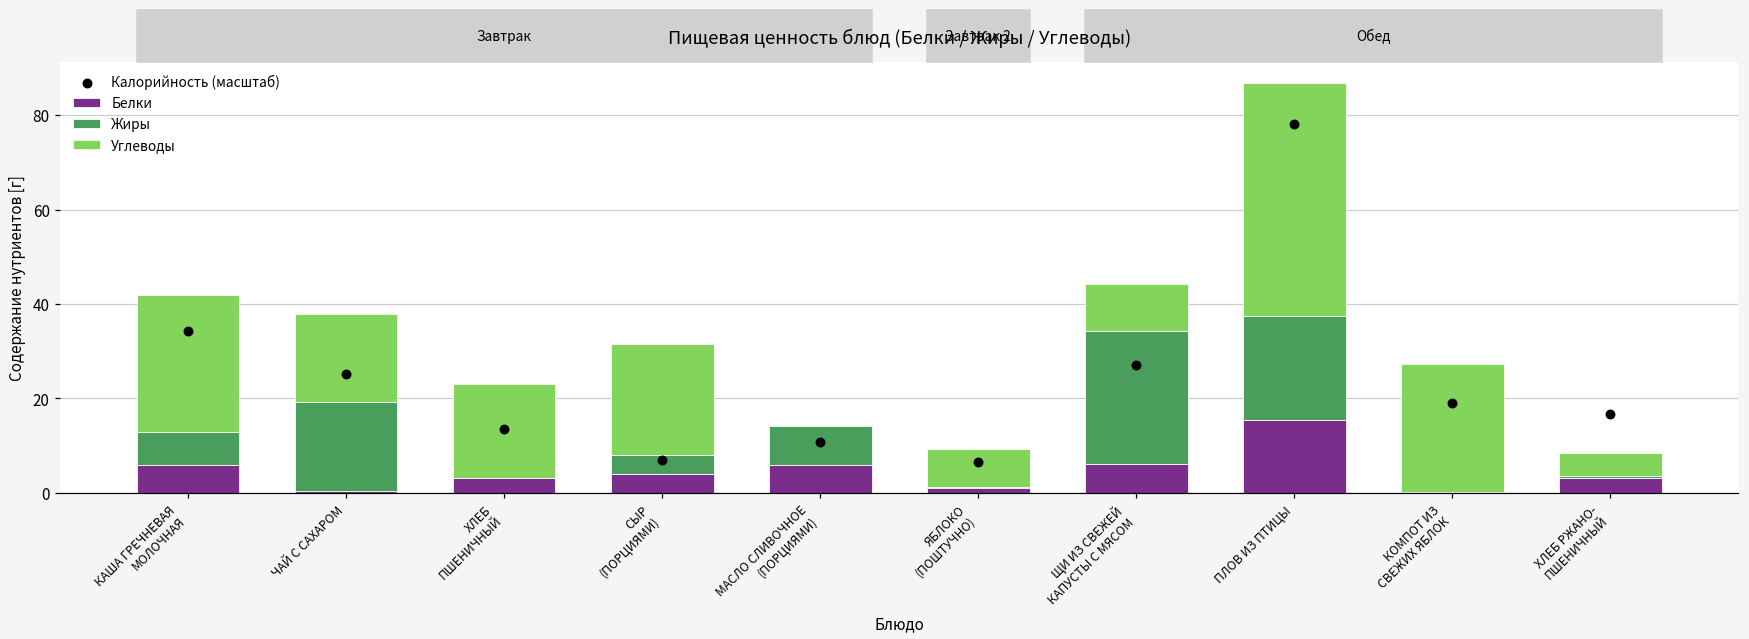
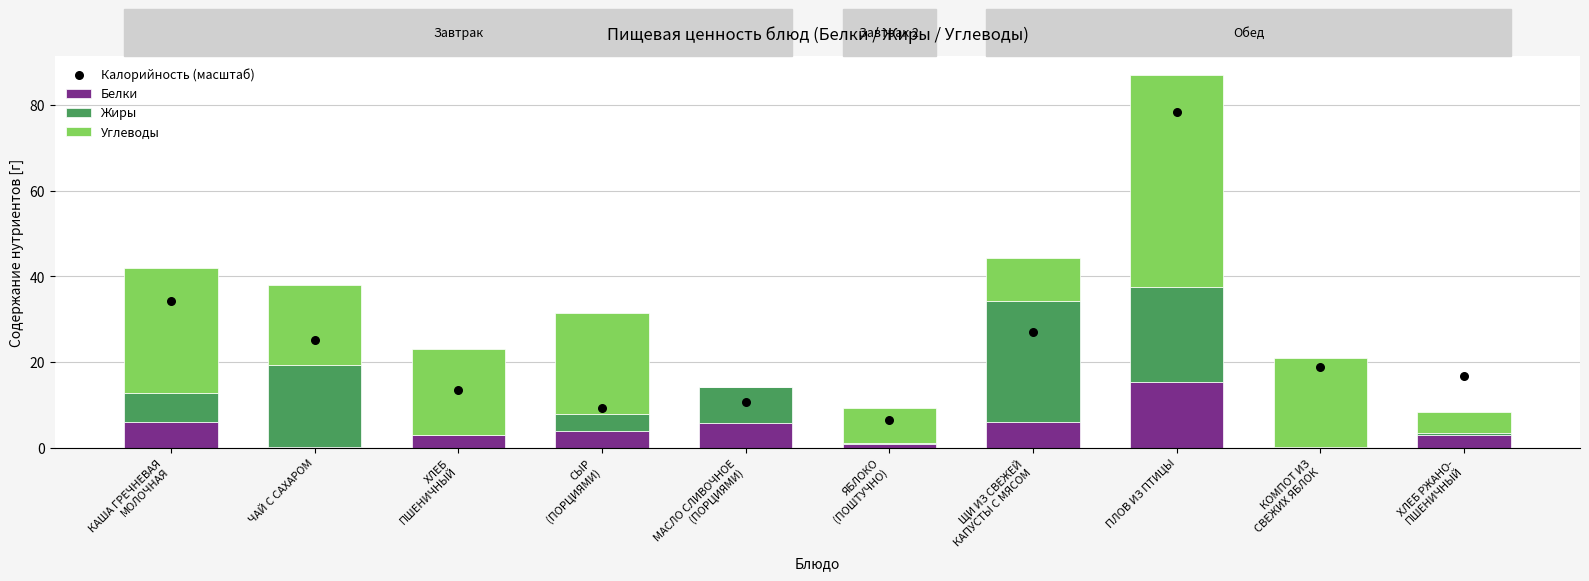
Калорийность (масштаб), СЫР (ПОРЦИЯМИ): 7 -> 9
Углеводы, КОМПОТ ИЗ СВЕЖИХ ЯБЛОК: 27 -> 21
